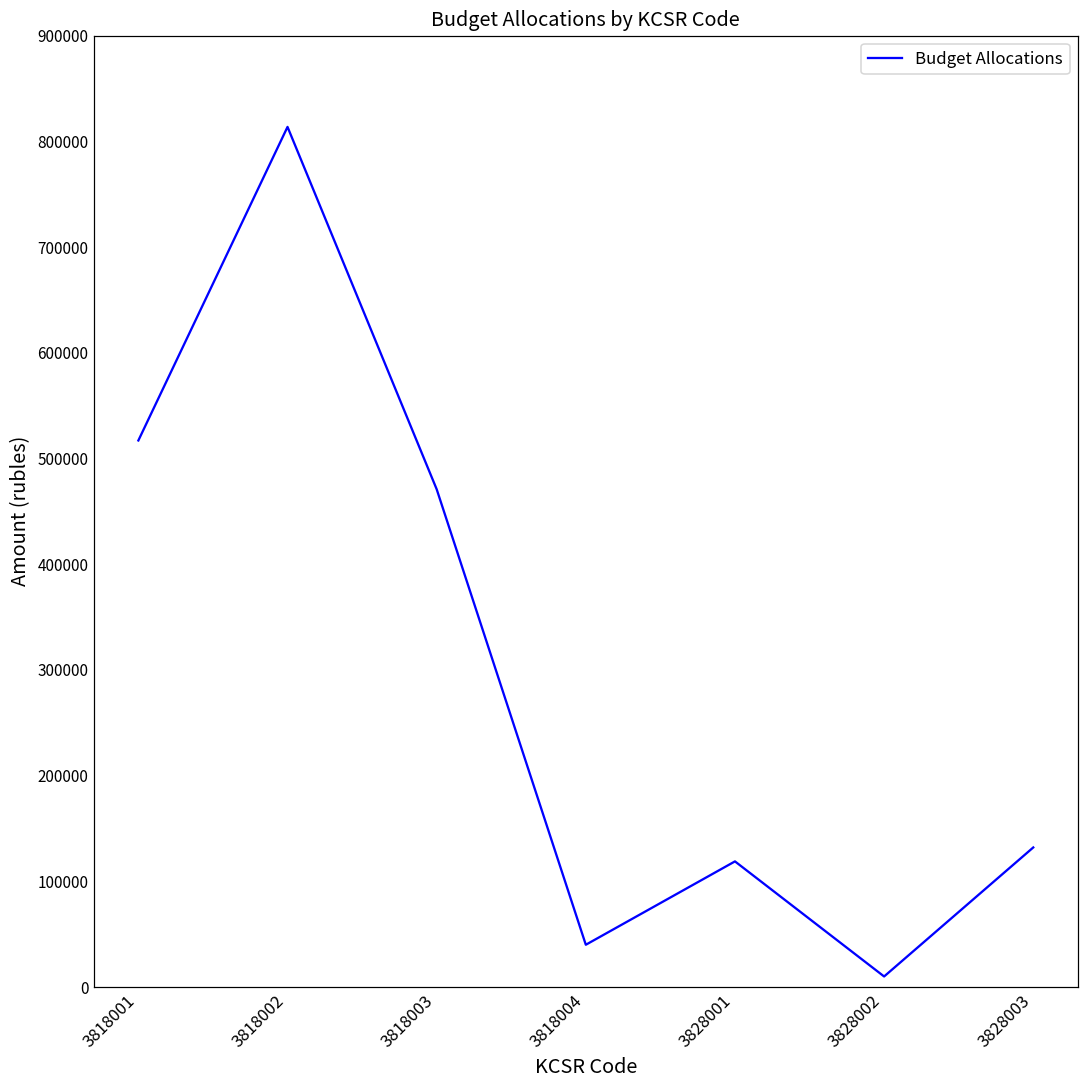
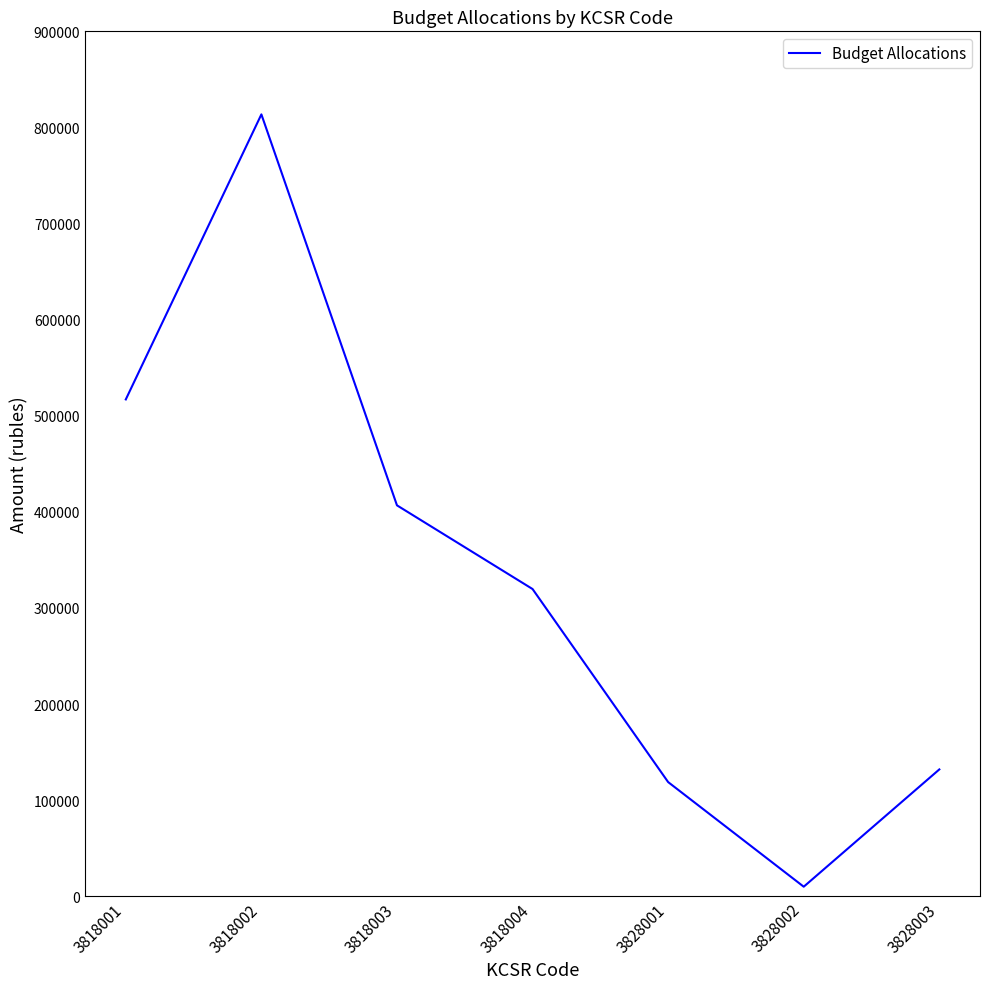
3818003: 470000 -> 410000
3818004: 40000 -> 320000
